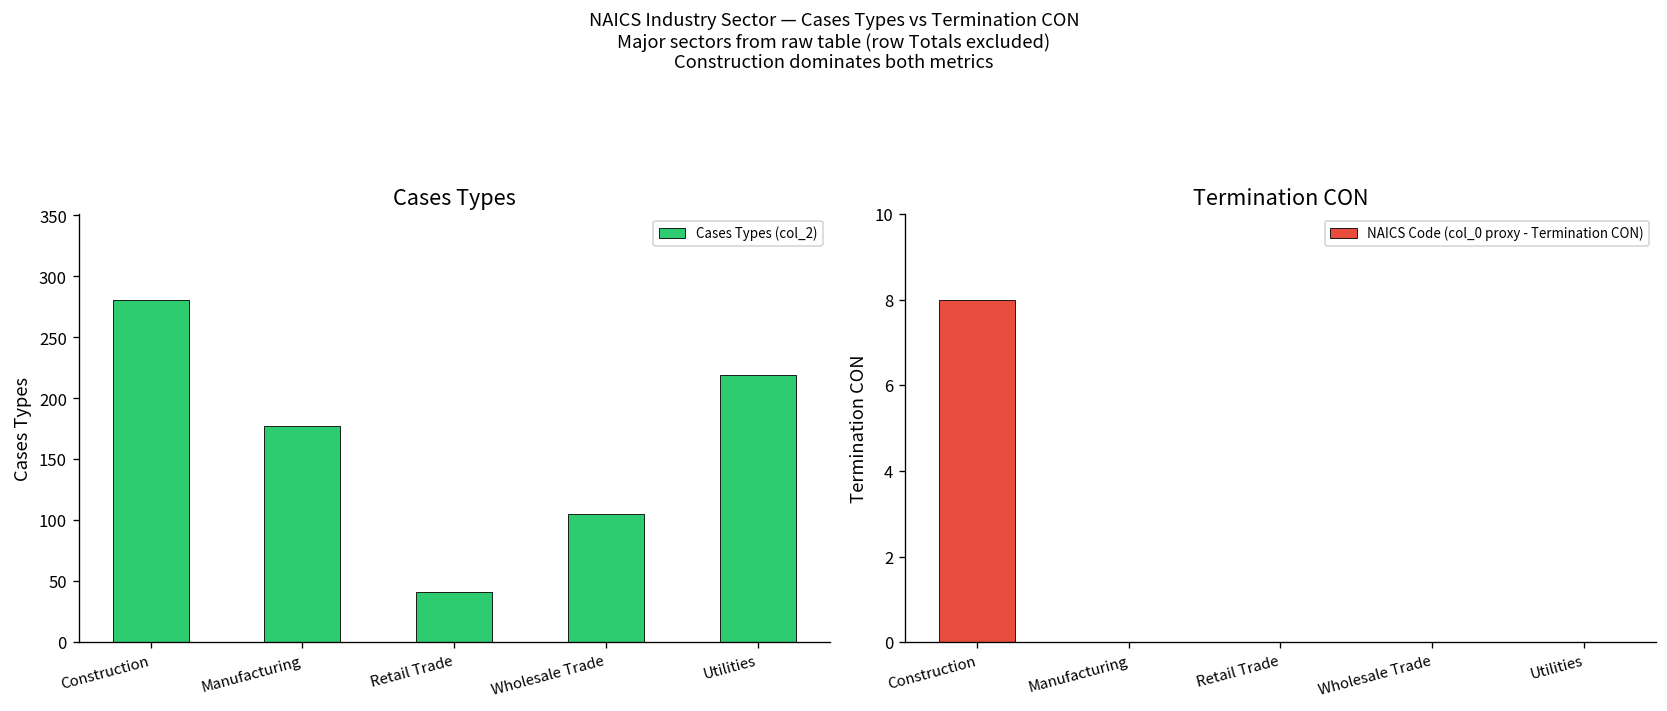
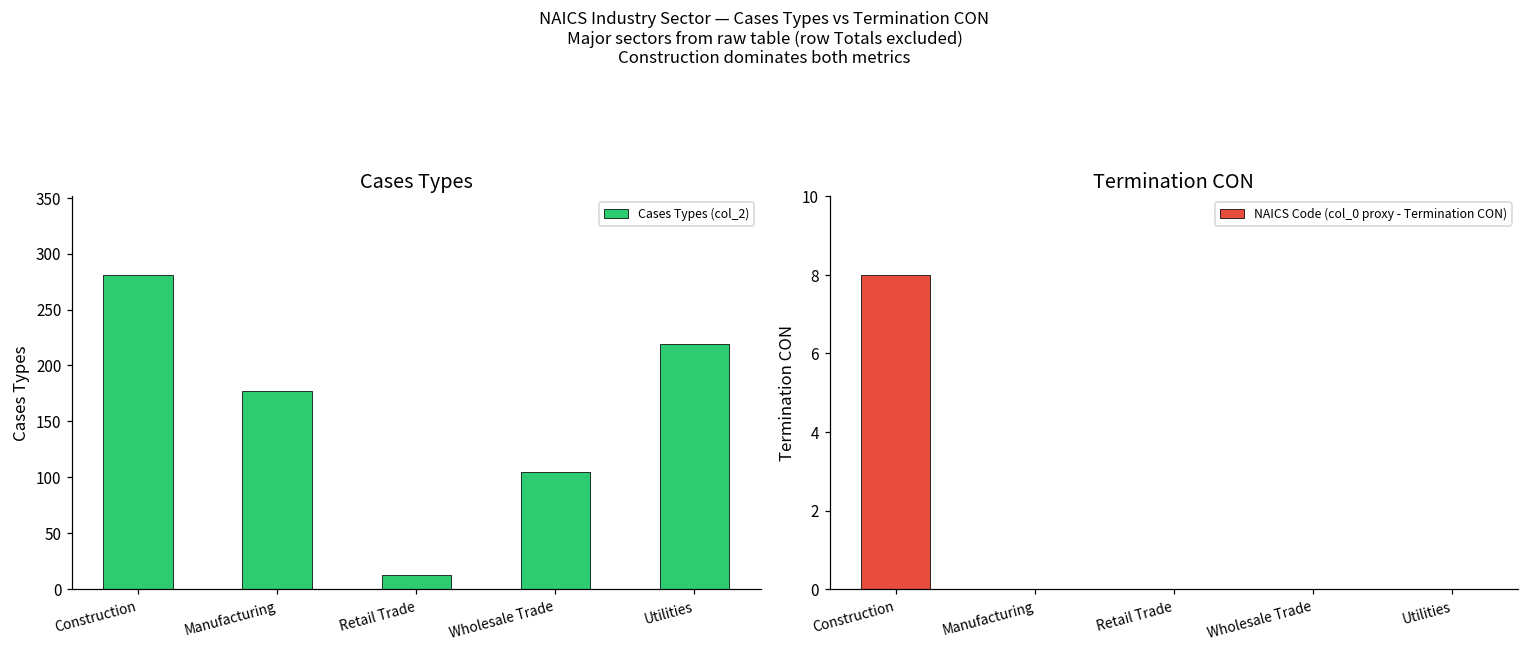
Cases Types, Retail Trade: 41 -> 13
